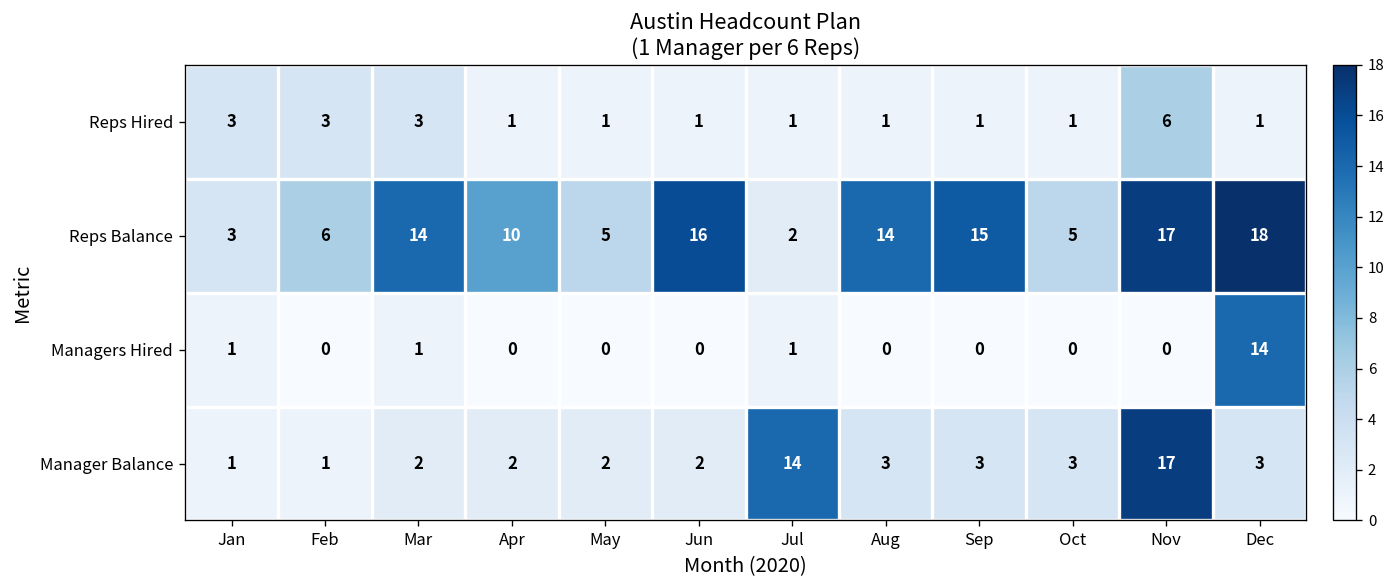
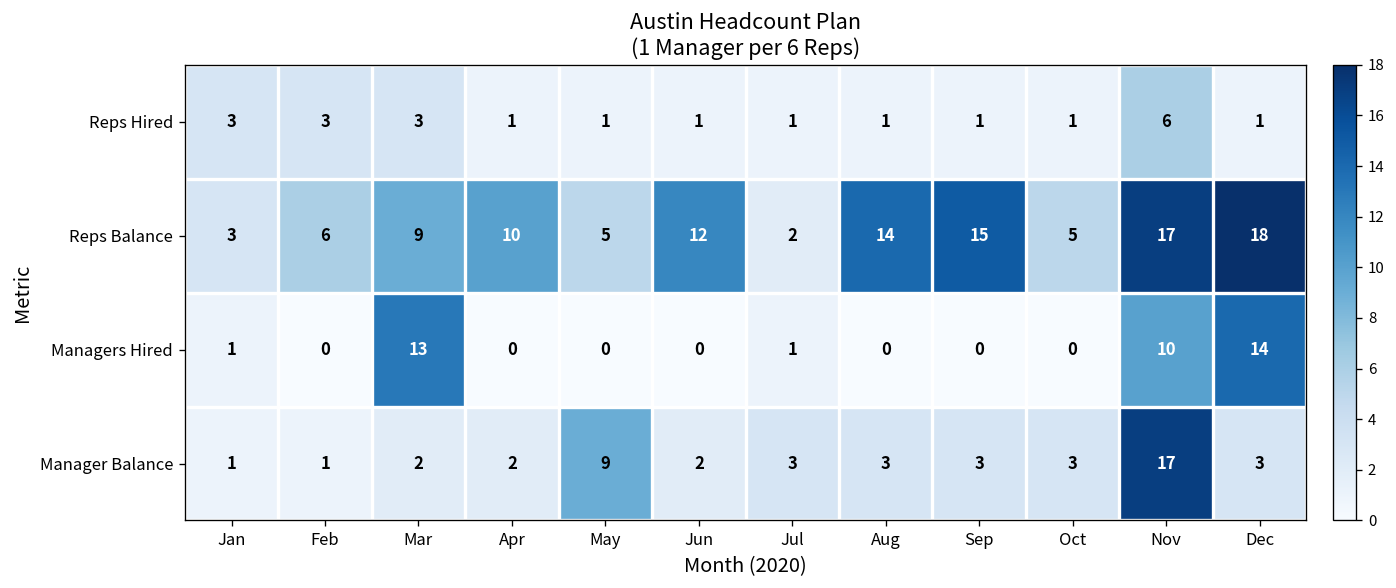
Reps Balance, Mar: 14 -> 9
Reps Balance, Jun: 16 -> 12
Managers Hired, Mar: 1 -> 13
Managers Hired, Nov: 0 -> 10
Manager Balance, May: 2 -> 9
Manager Balance, Jul: 14 -> 3
